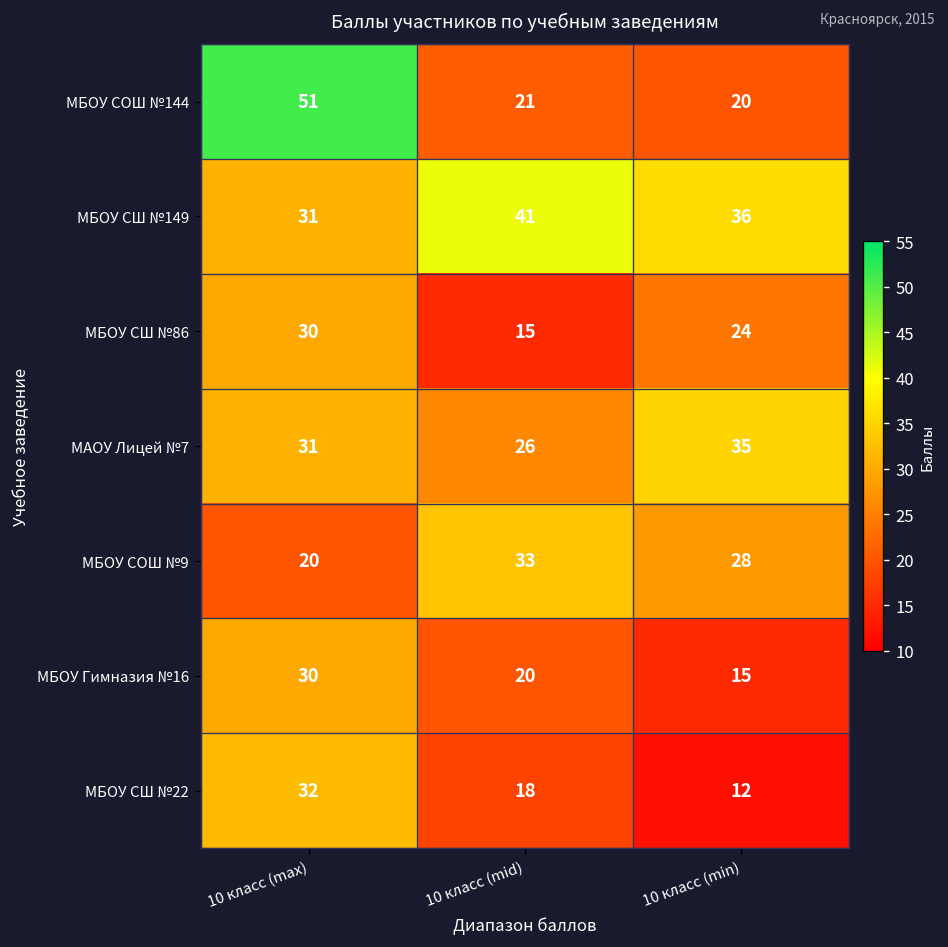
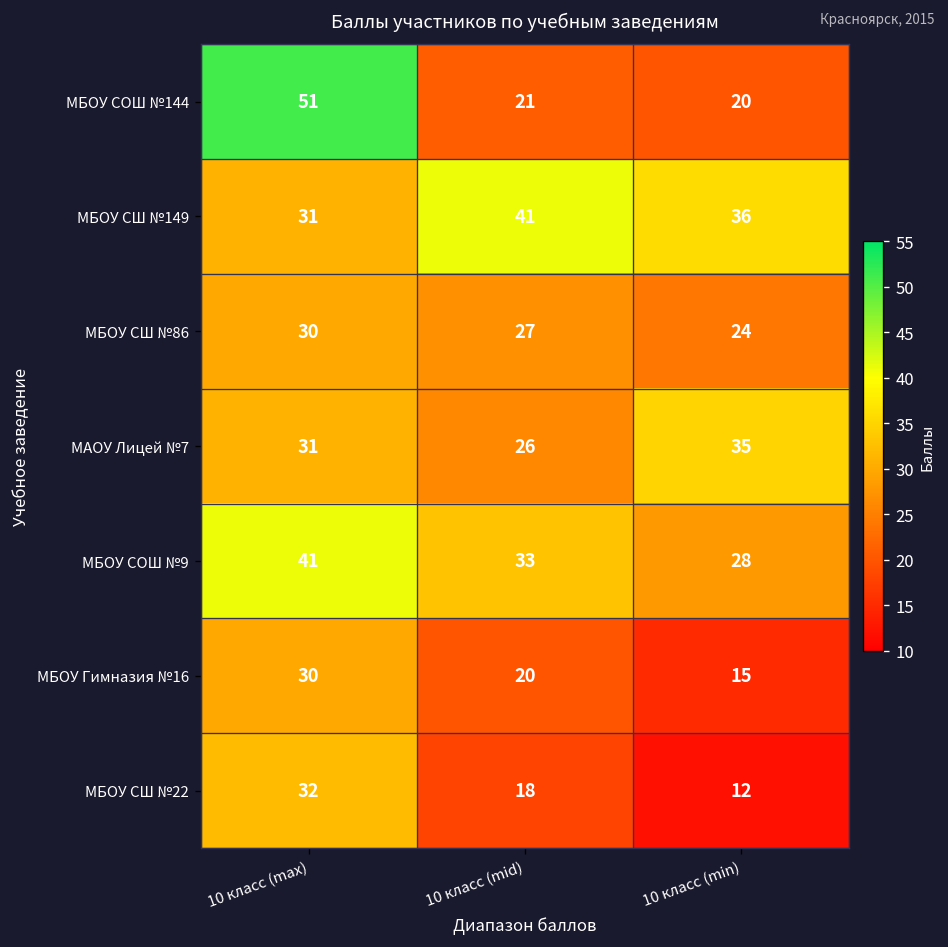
МБОУ СШ №86, 10 класс (mid): 15 -> 27
МБОУ СОШ №9, 10 класс (max): 20 -> 41
